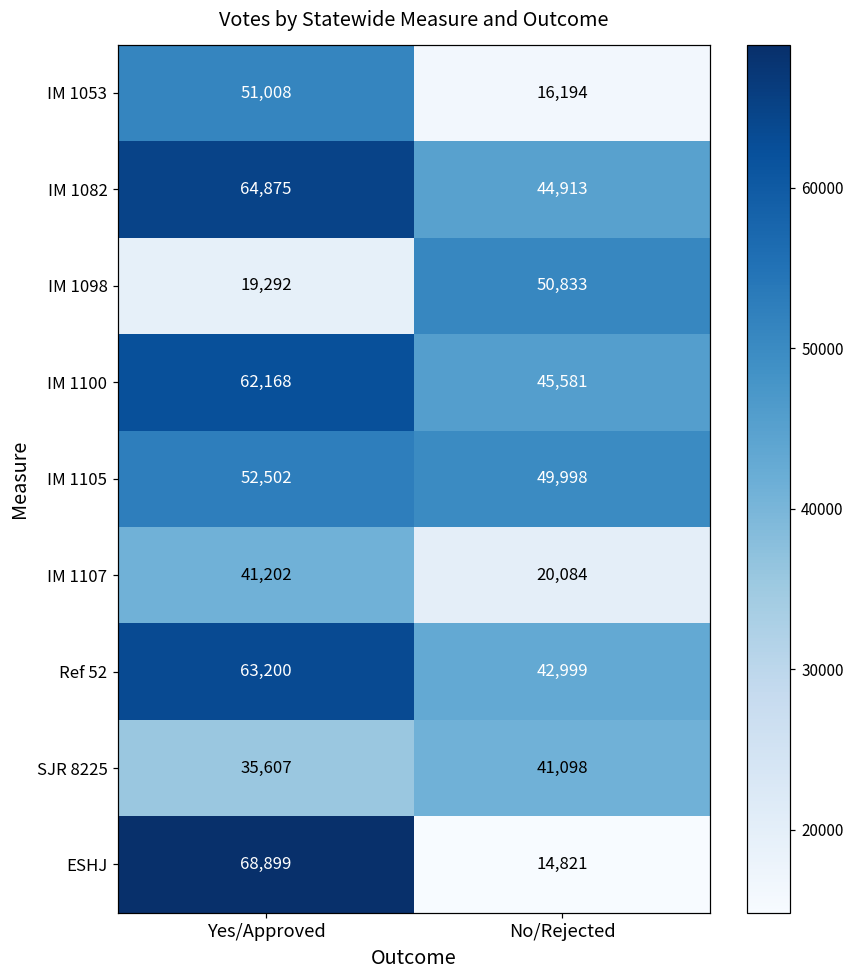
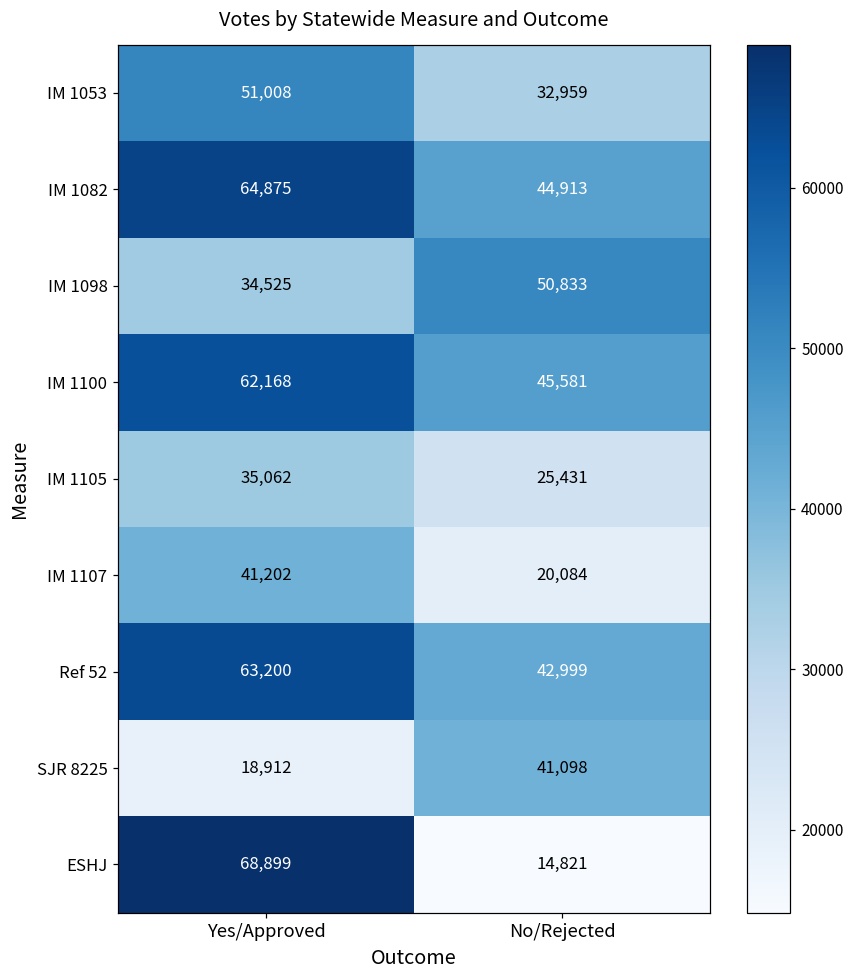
IM 1053, No/Rejected: 16,194 -> 32,959
IM 1098, Yes/Approved: 19,292 -> 34,525
IM 1105, Yes/Approved: 52,502 -> 35,062
IM 1105, No/Rejected: 49,998 -> 25,431
SJR 8225, Yes/Approved: 35,607 -> 18,912
